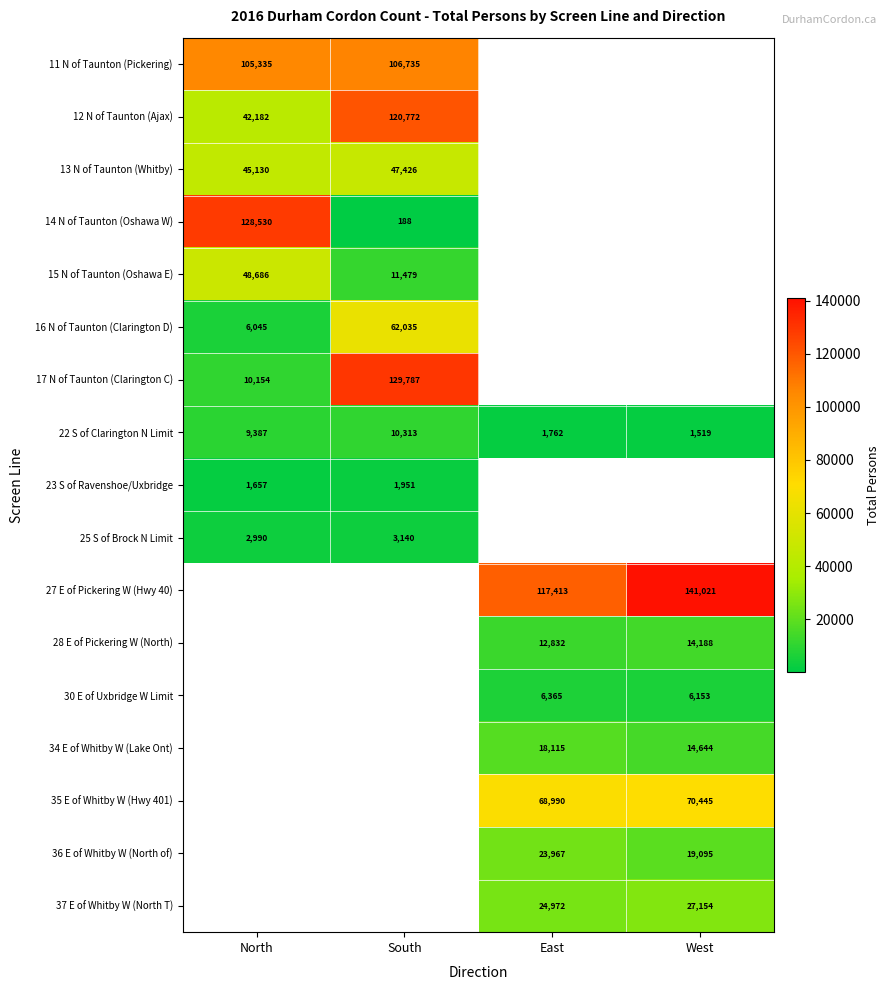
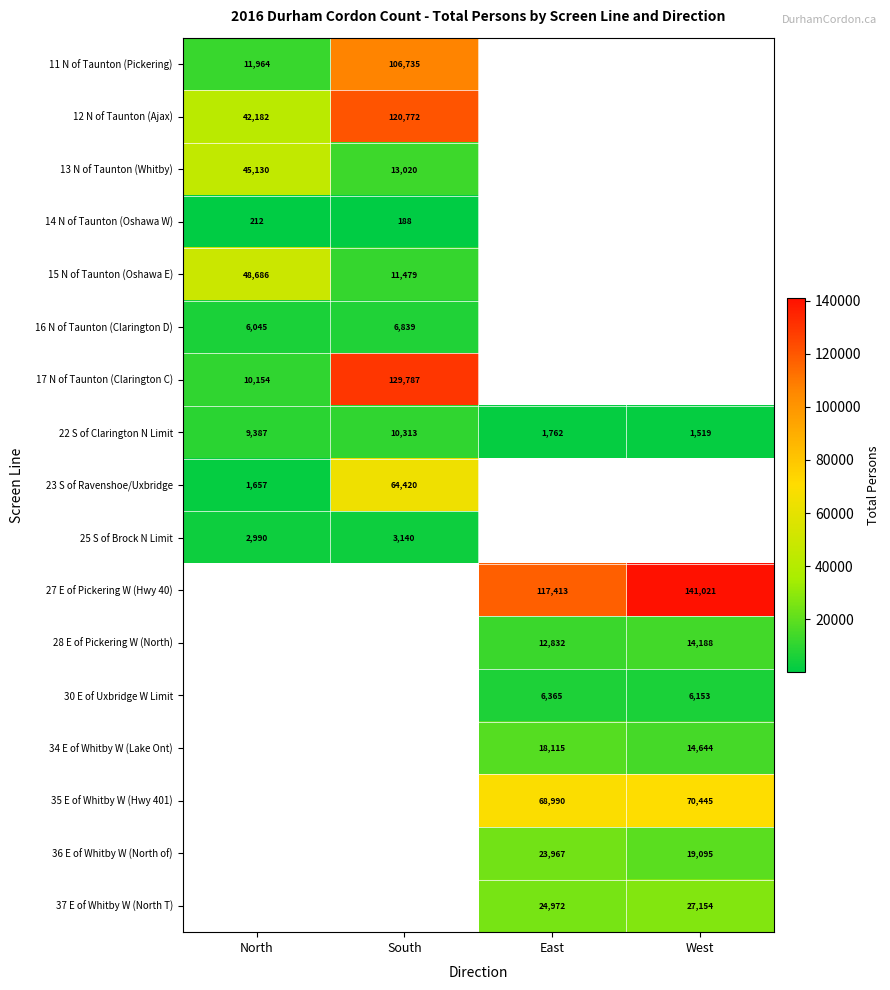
11 N of Taunton (Pickering), North: 105,335 -> 11,964
13 N of Taunton (Whitby), South: 47,426 -> 13,020
14 N of Taunton (Oshawa W), North: 128,530 -> 212
16 N of Taunton (Clarington D), South: 62,035 -> 6,839
23 S of Ravenshoe/Uxbridge, South: 1,951 -> 64,420
